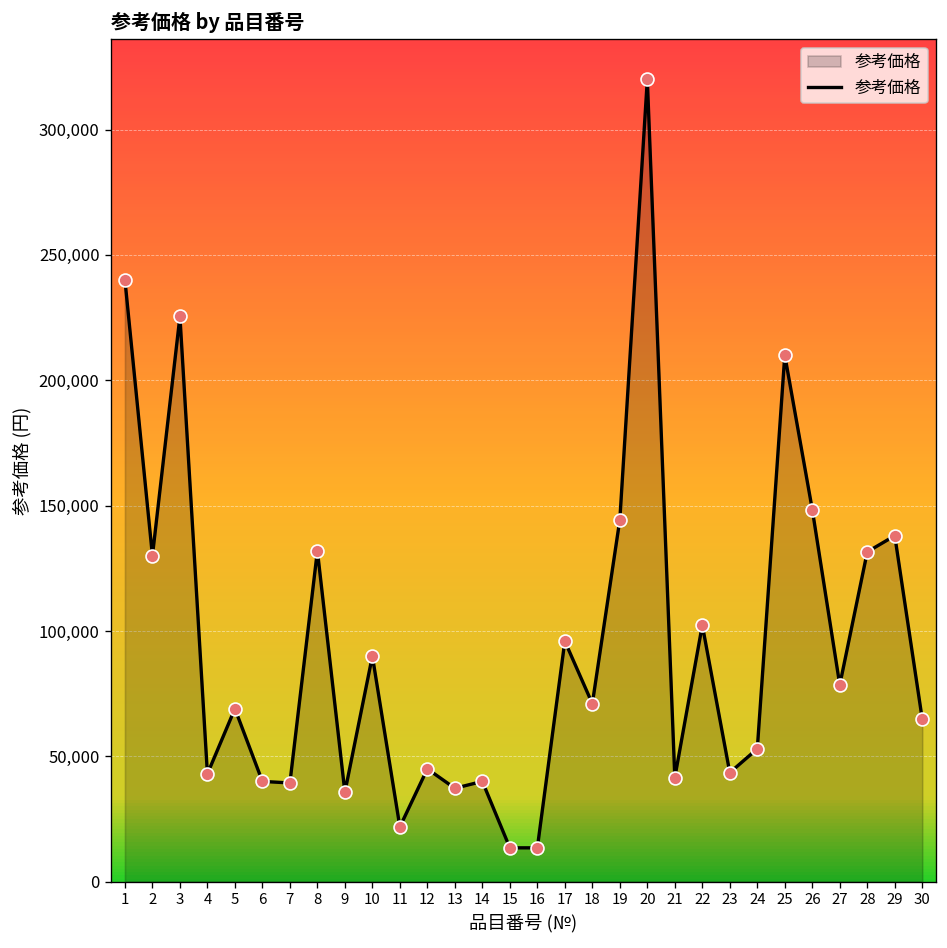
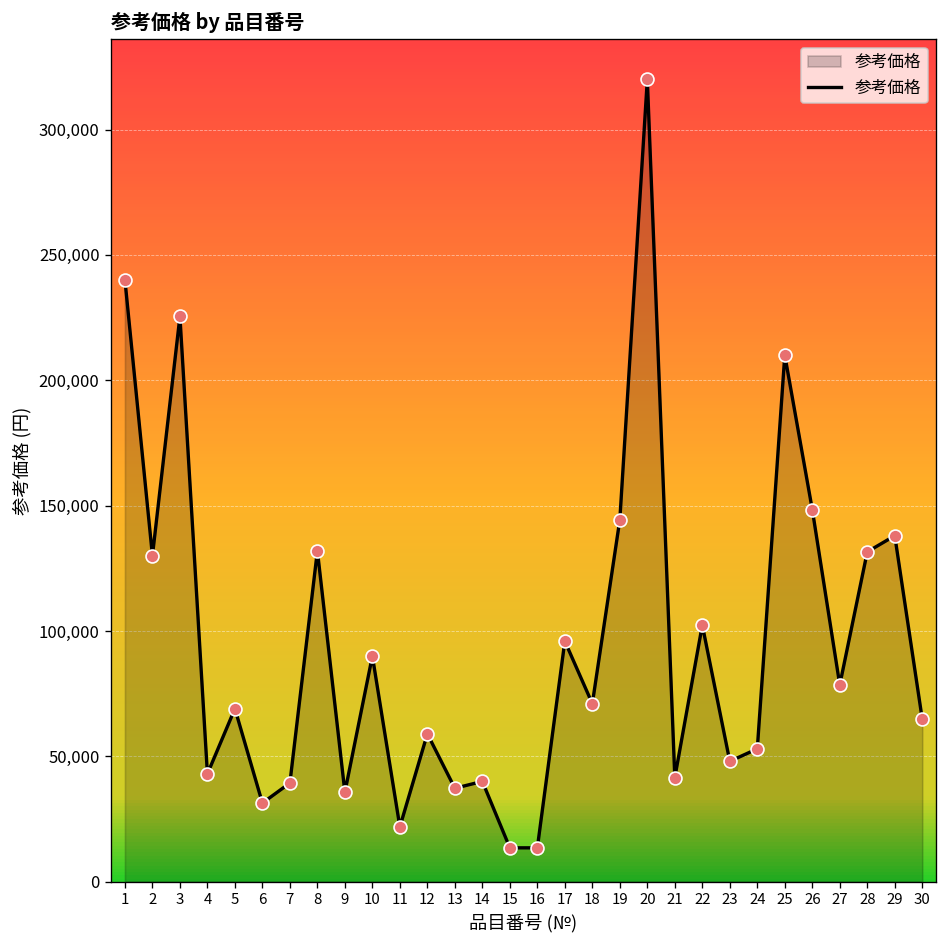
6: 40,000 -> 31,000
12: 45,000 -> 59,000
23: 43,000 -> 48,000
